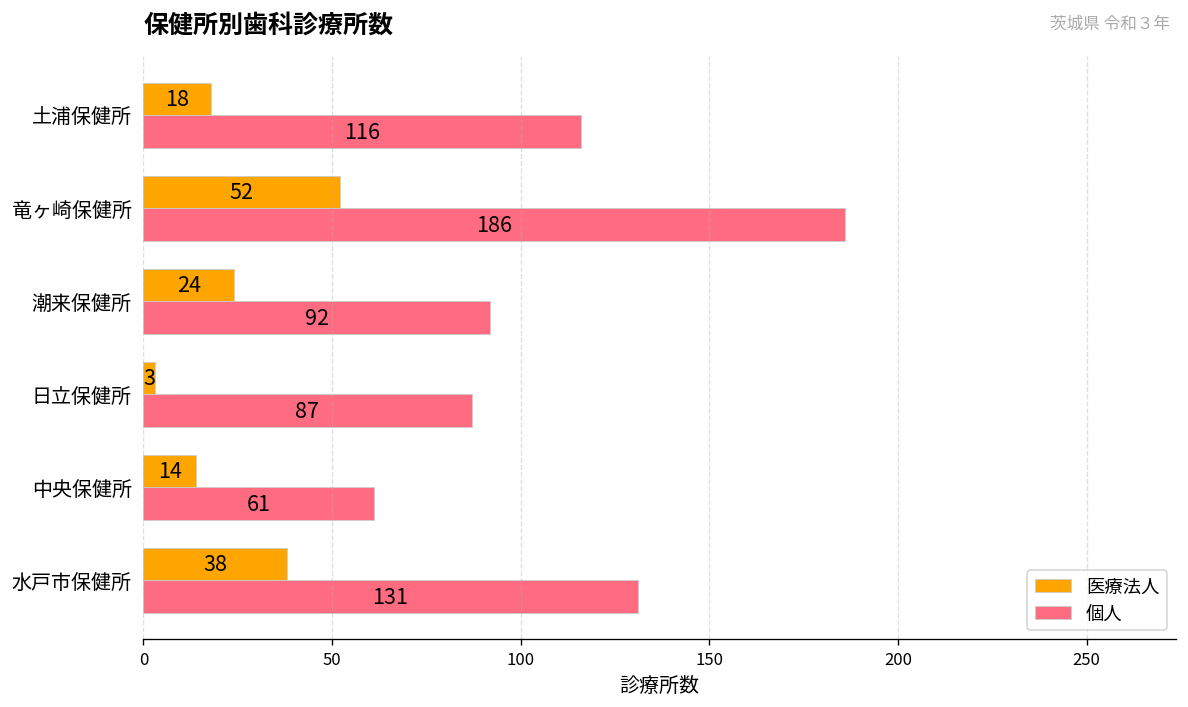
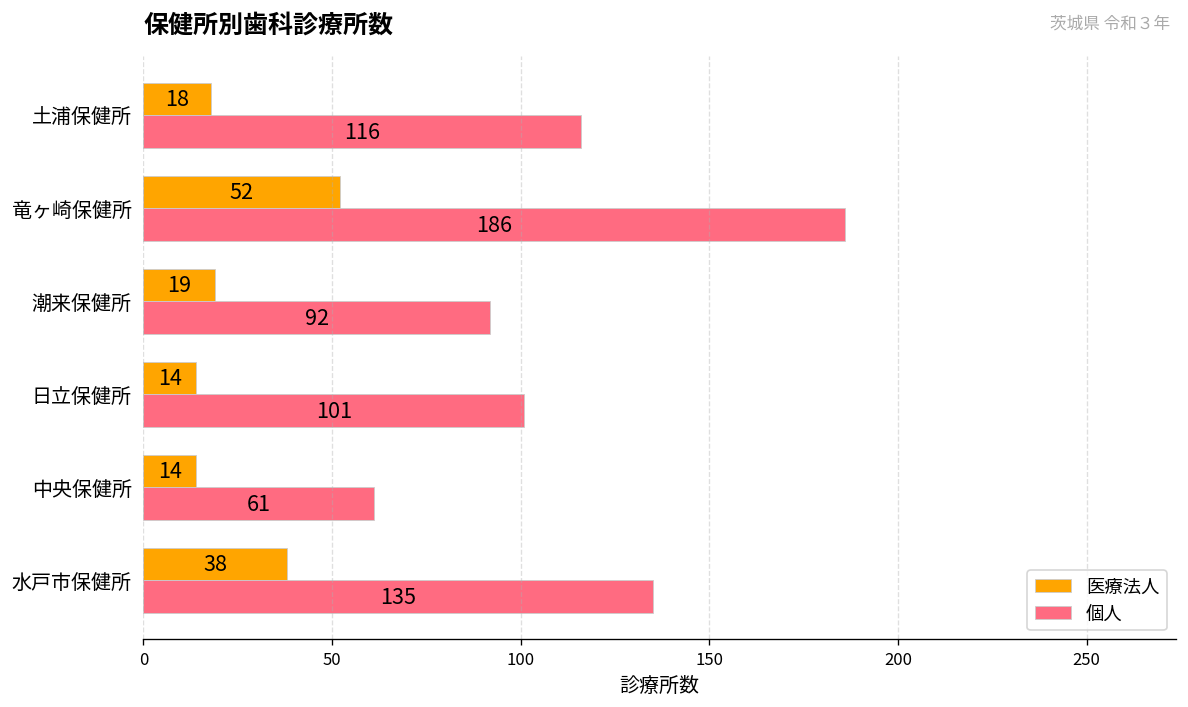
医療法人, 潮来保健所: 24 -> 19
医療法人, 日立保健所: 3 -> 14
個人, 日立保健所: 87 -> 101
個人, 水戸市保健所: 131 -> 135
